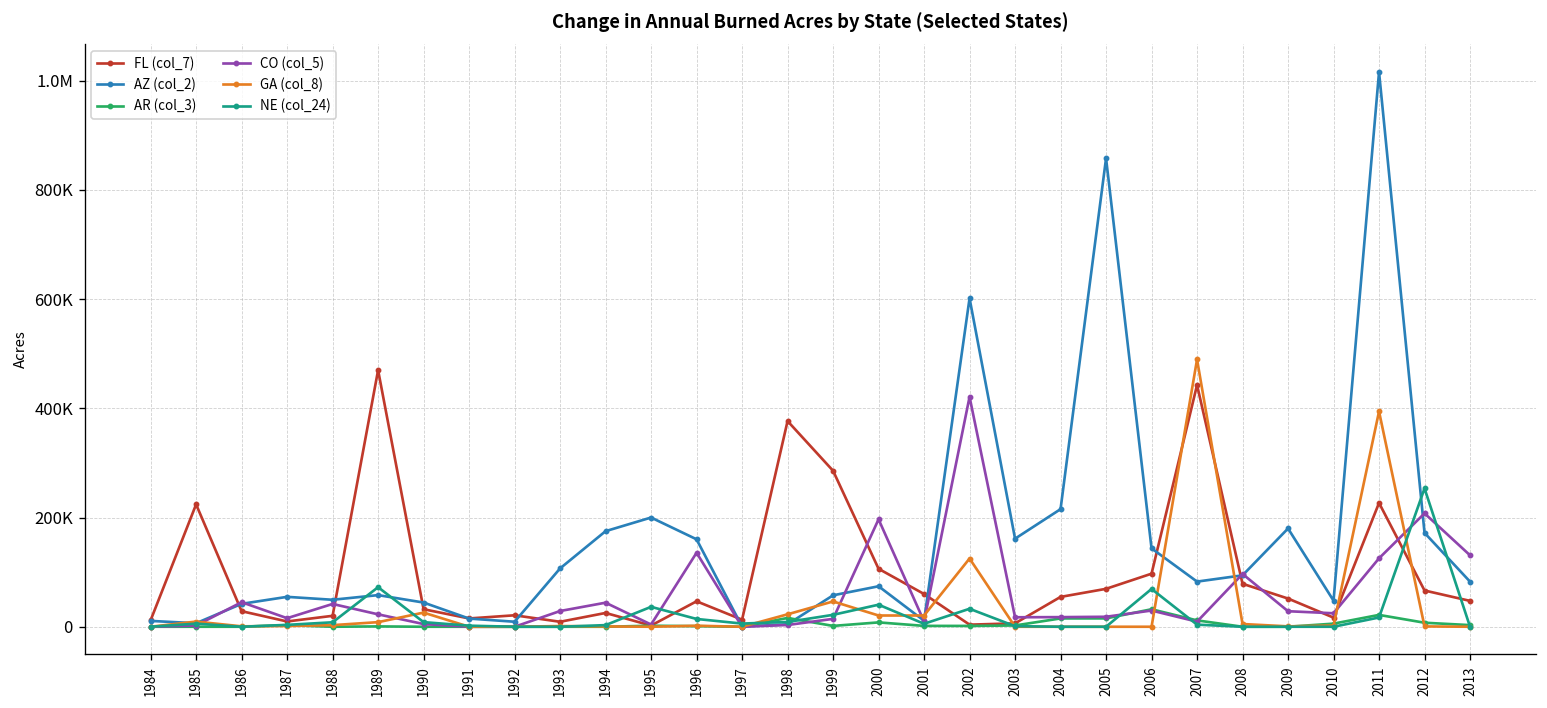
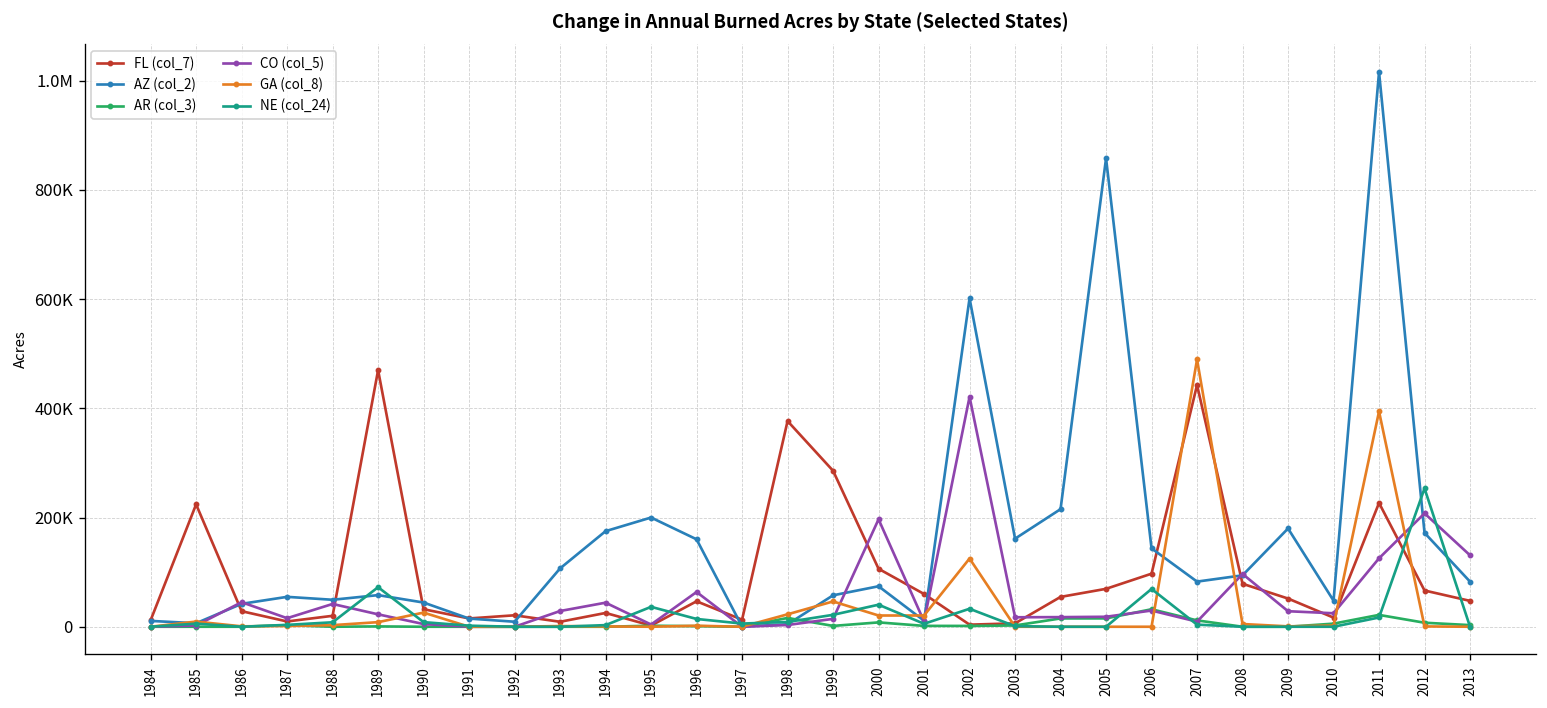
CO (col_5), 1996: 140000 -> 60000
